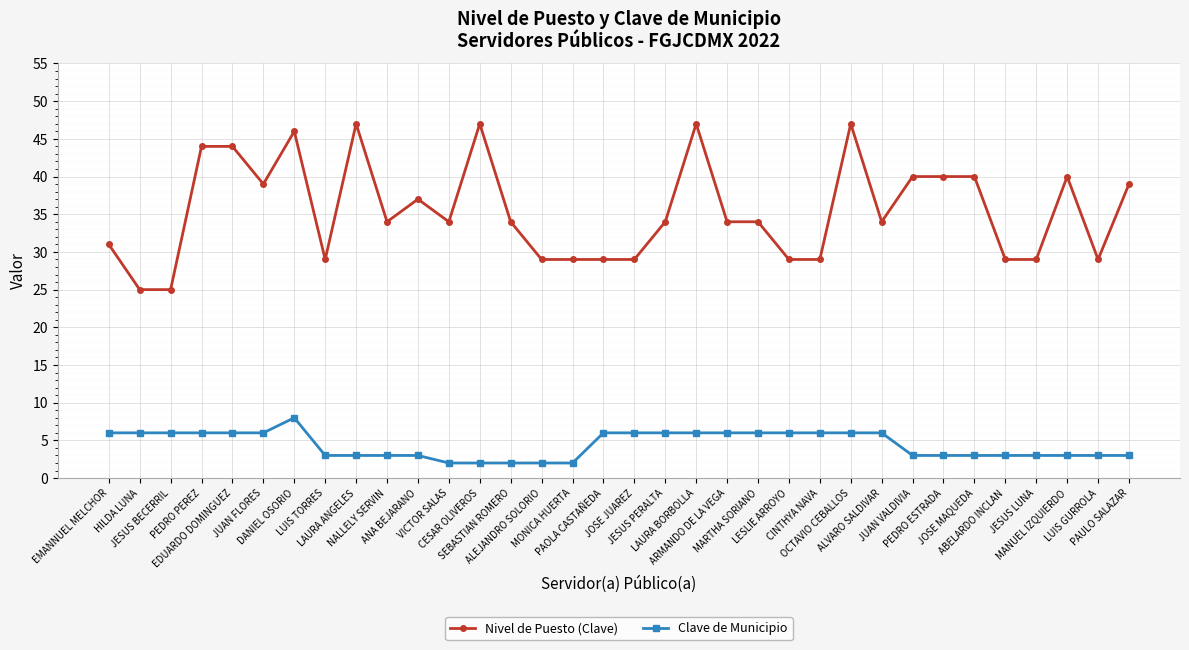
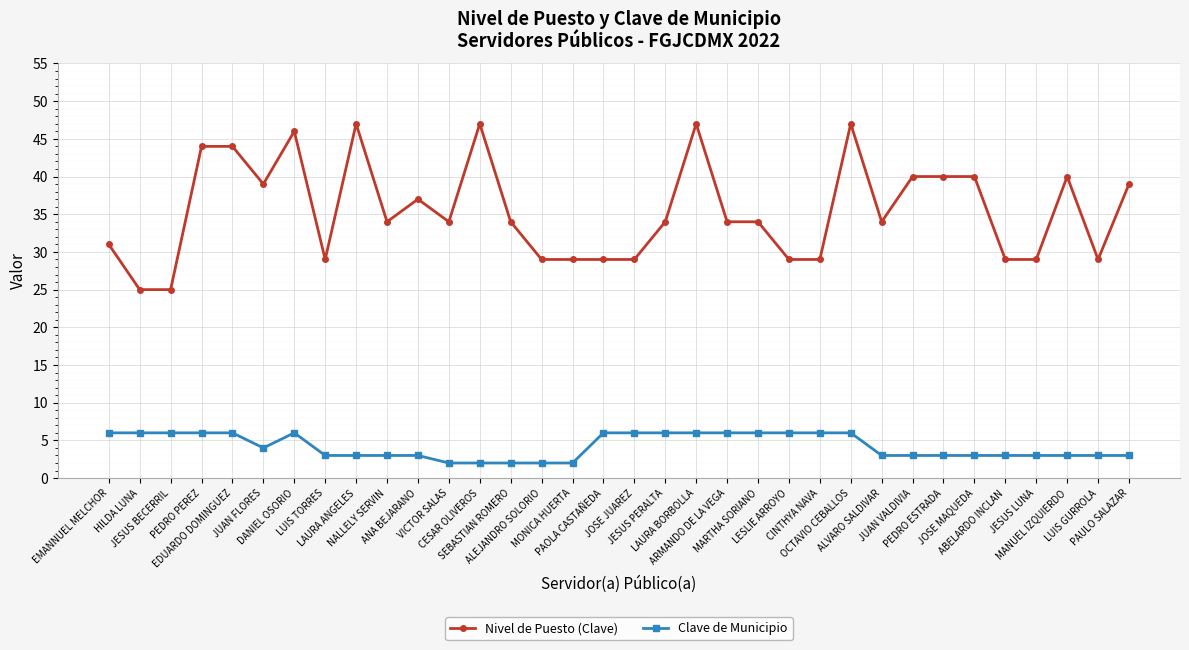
Clave de Municipio, JUAN FLORES: 6 -> 4
Clave de Municipio, DANIEL OSORIO: 8 -> 6
Clave de Municipio, ALVARO SALDIVAR: 6 -> 3
